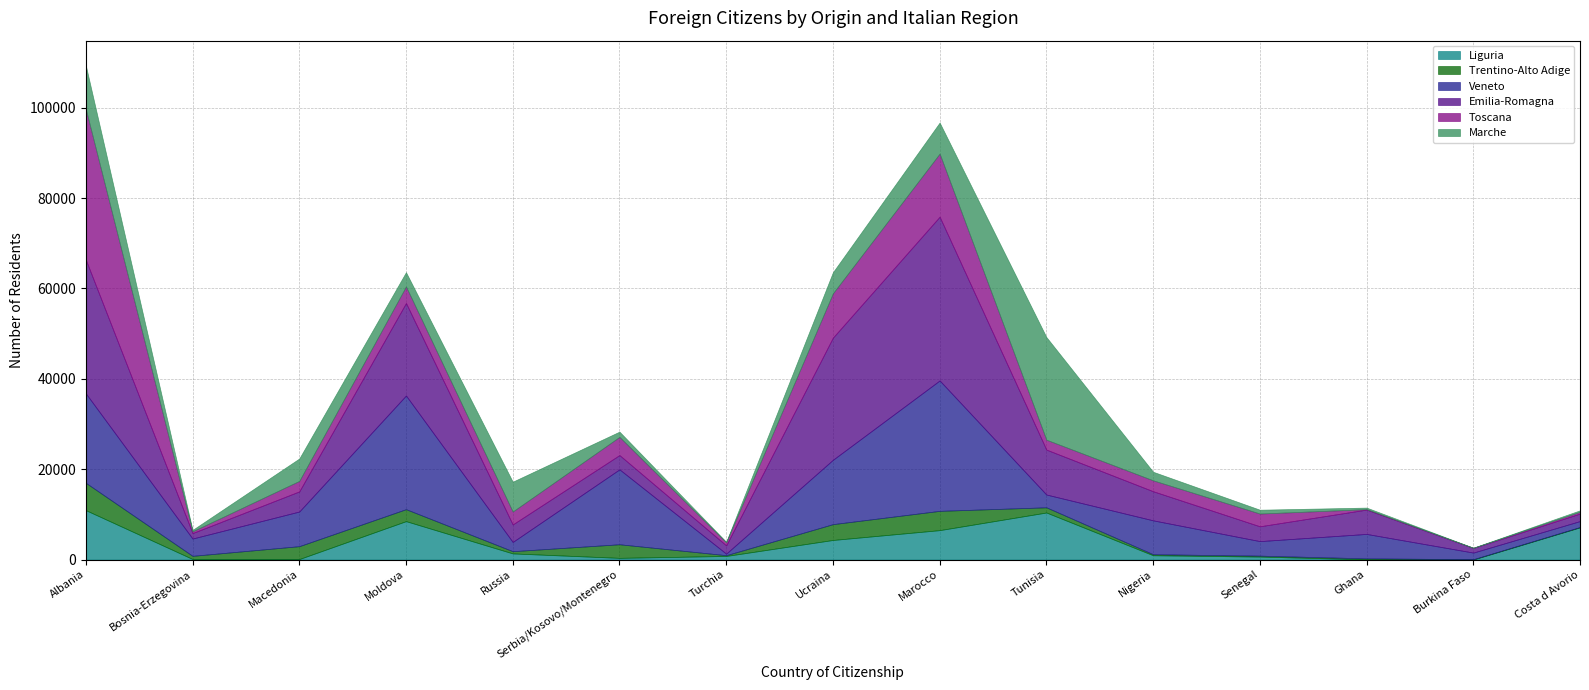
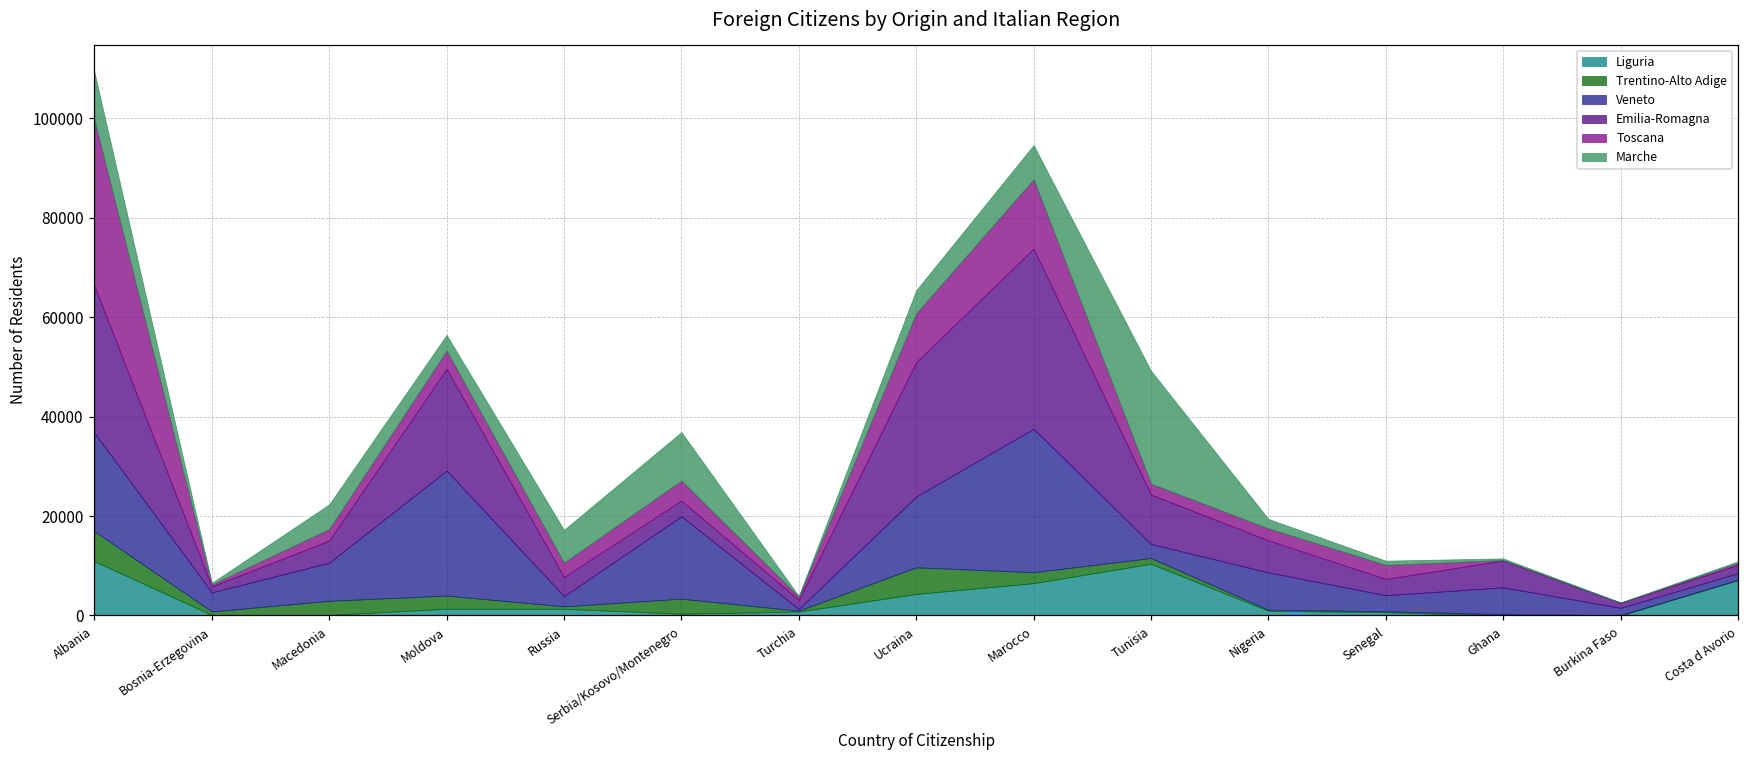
Liguria, Moldova: 8000 -> 1000
Marche, Serbia/Kosovo/Montenegro: 1000 -> 10000
Trentino-Alto Adige, Ucraina: 4000 -> 5000
Trentino-Alto Adige, Marocco: 4000 -> 2000
